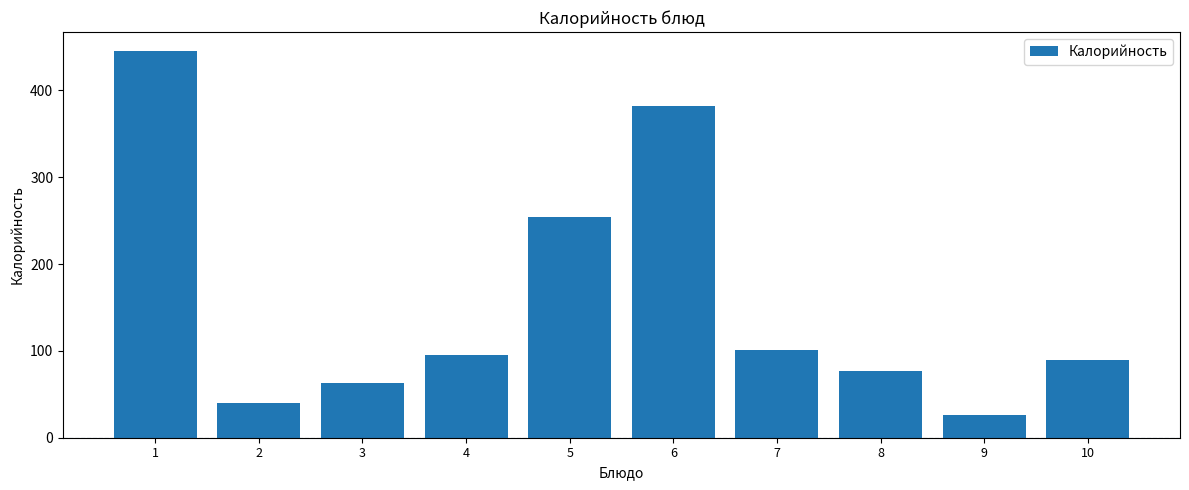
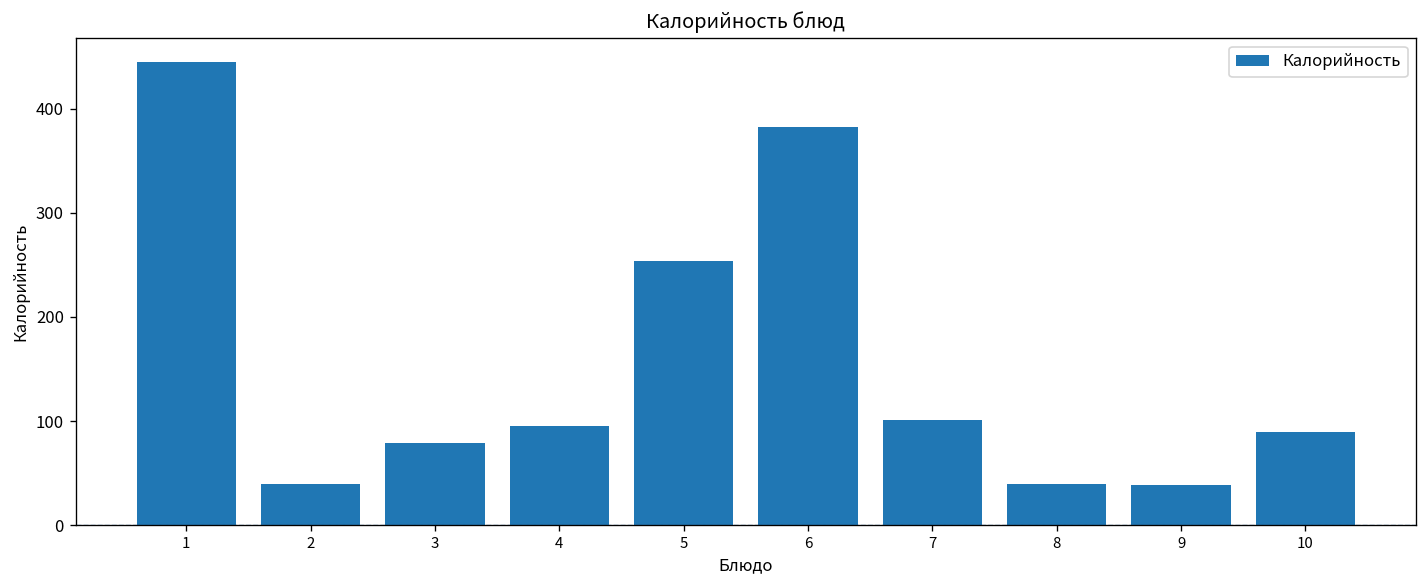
3: 60 -> 80
8: 80 -> 40
9: 30 -> 40
